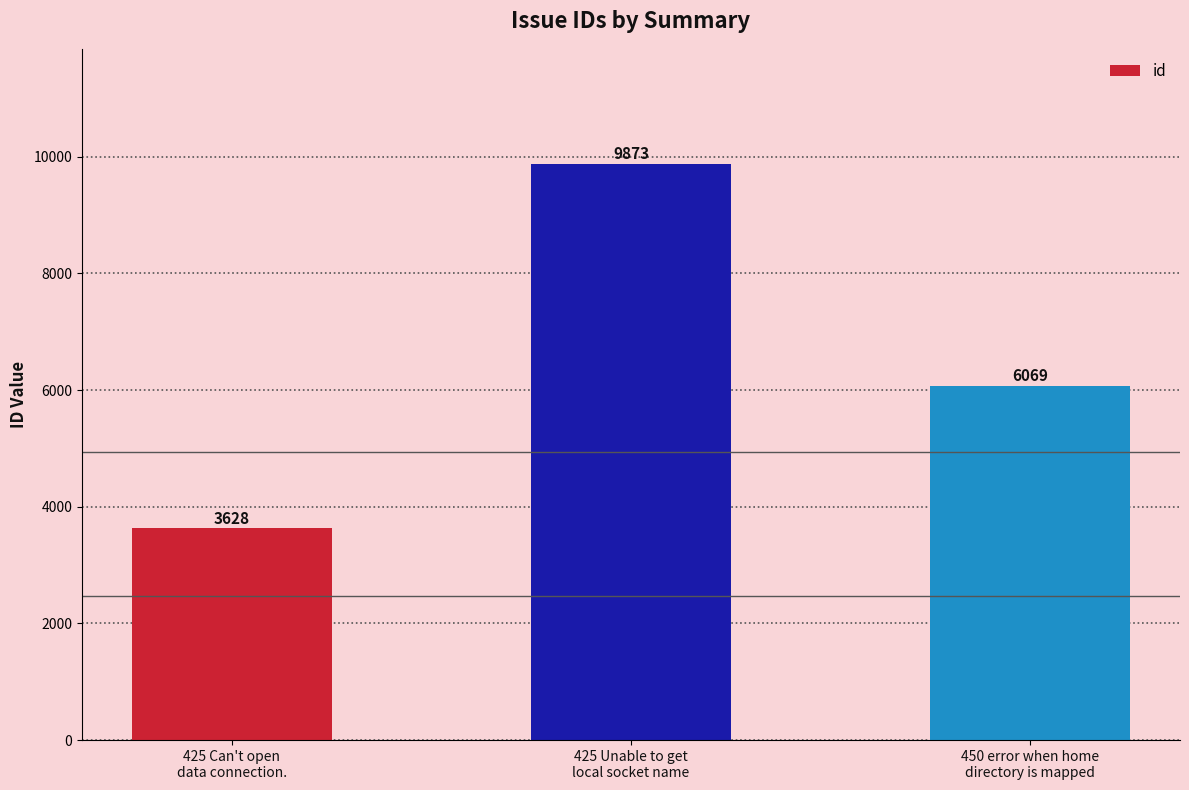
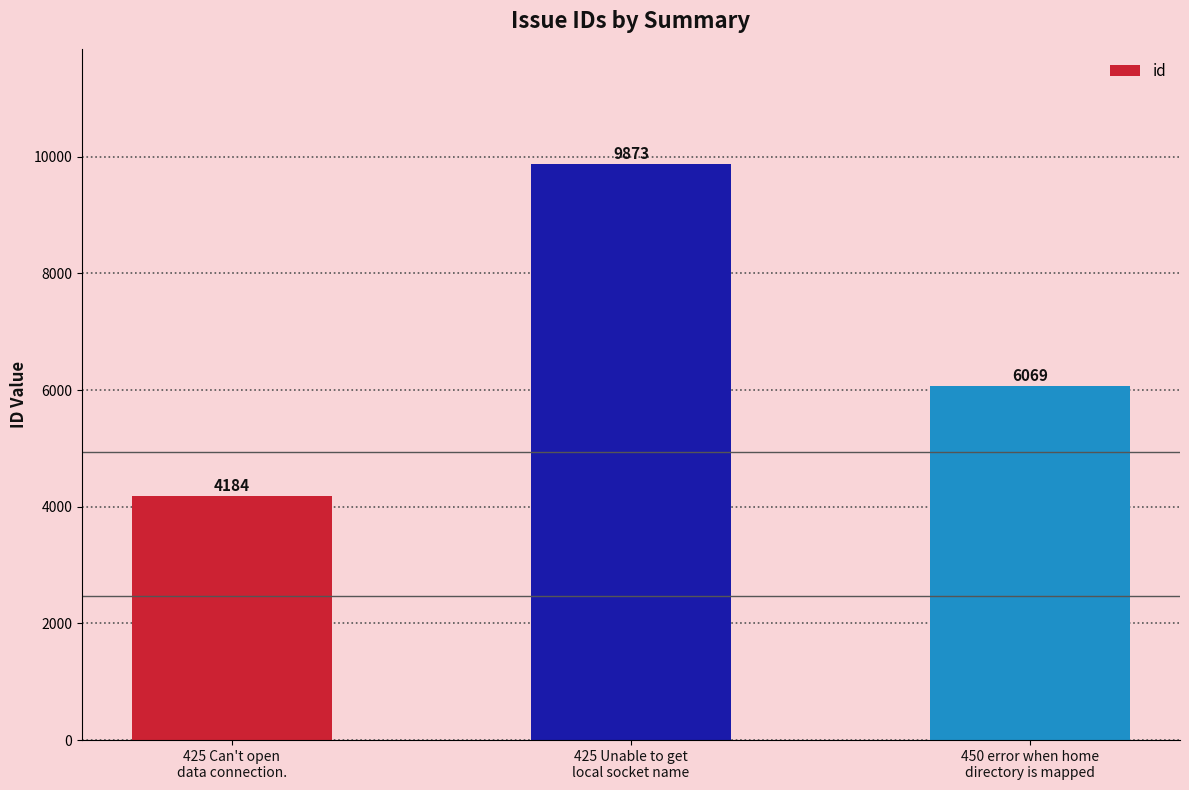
425 Can't open data connection.: 3628 -> 4184
